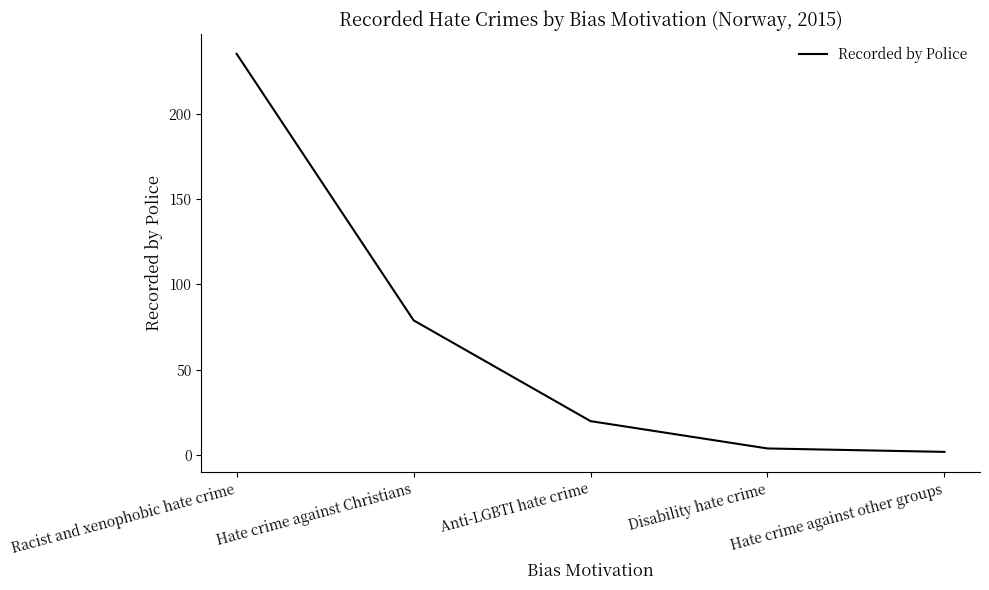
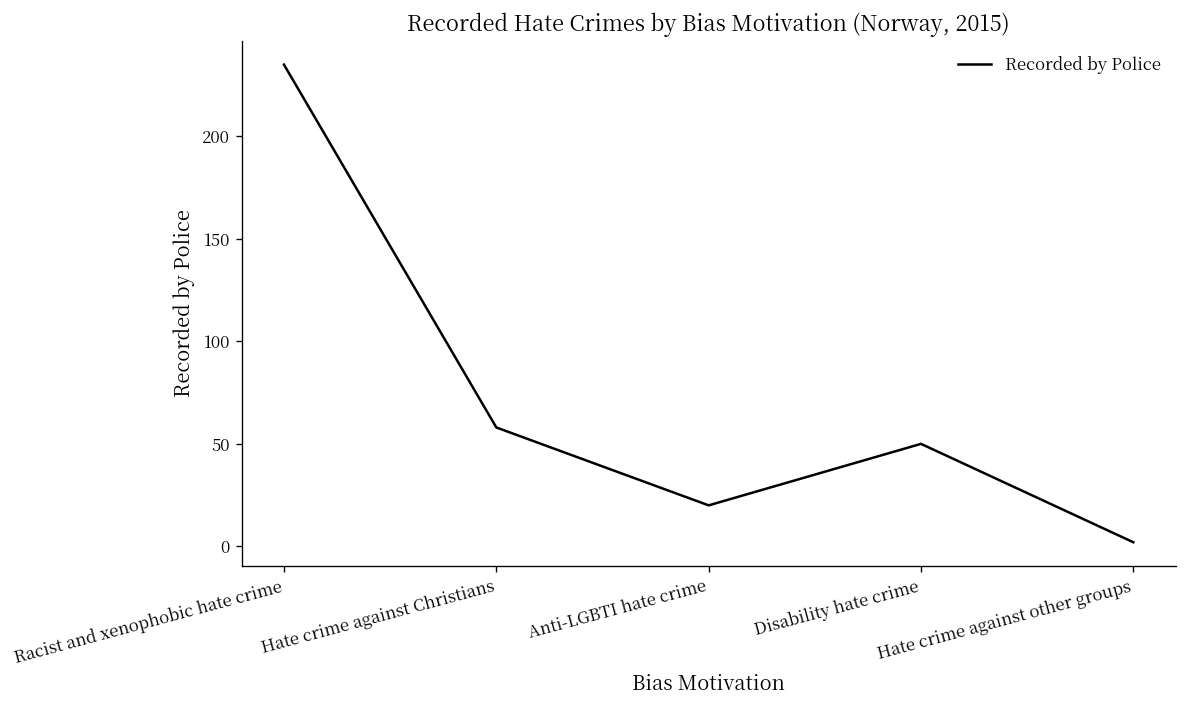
Hate crime against Christians: 79 -> 58
Disability hate crime: 4 -> 50
